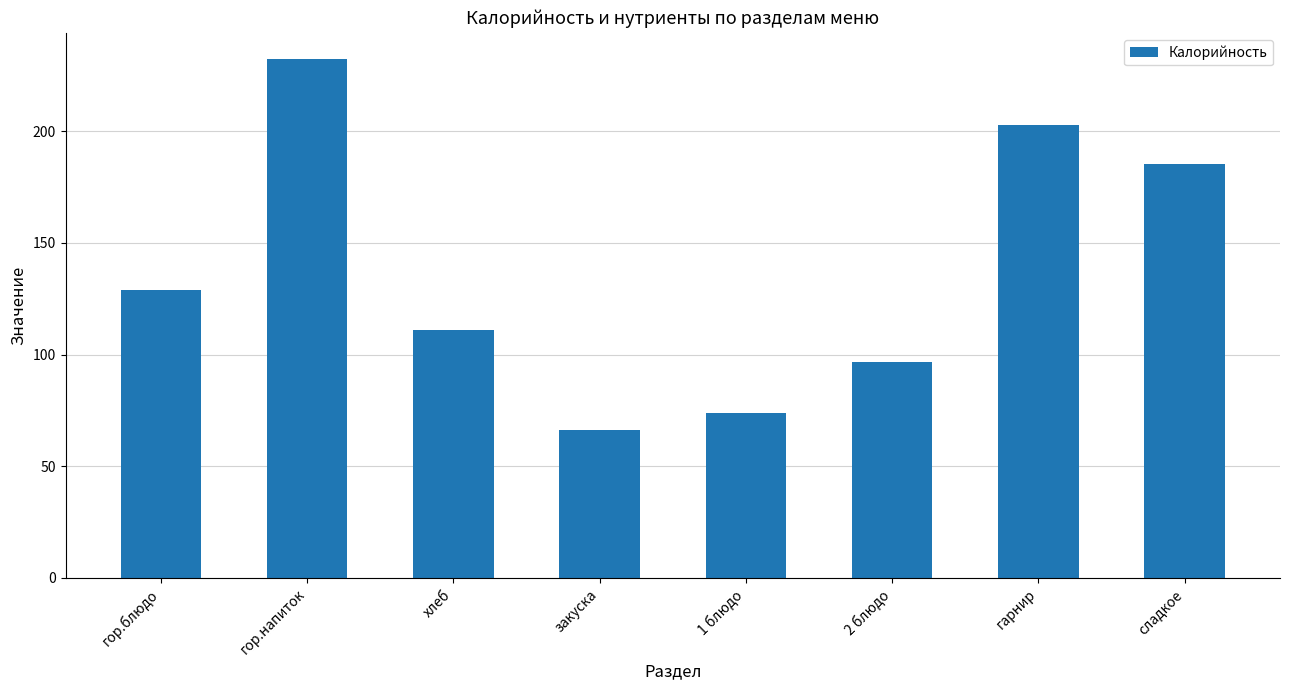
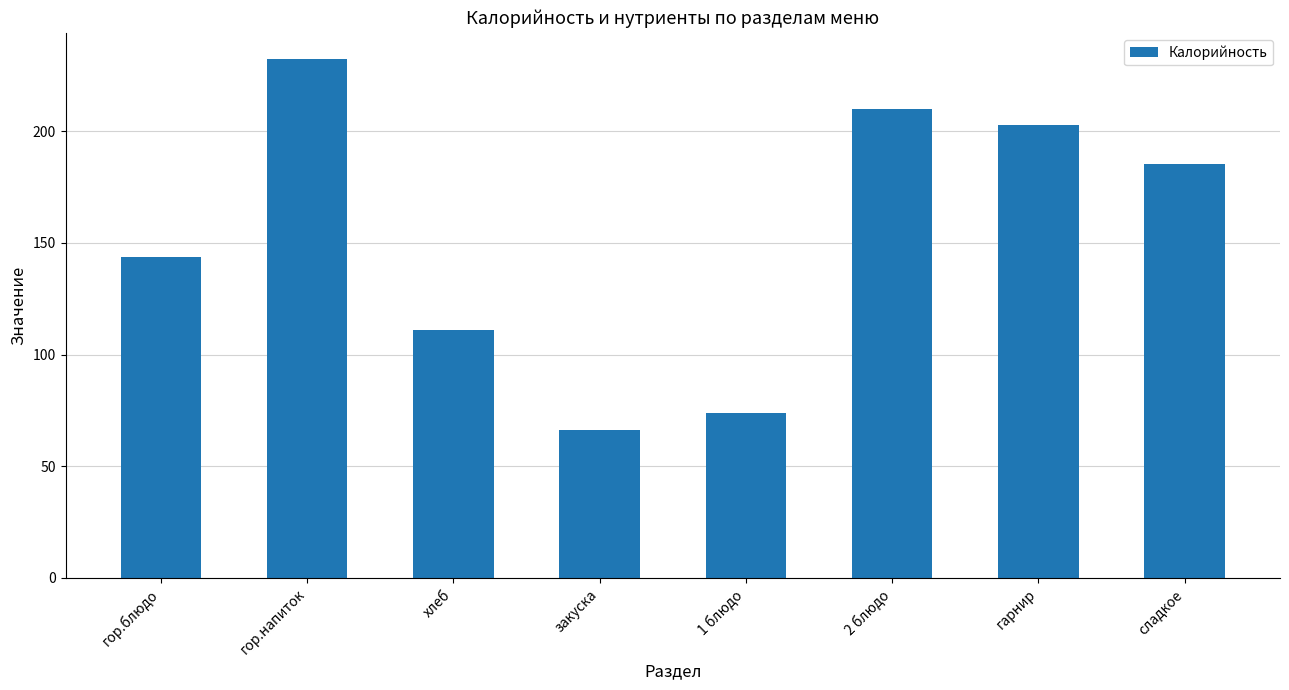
гор.блюдо: 129 -> 144
2 блюдо: 97 -> 210
